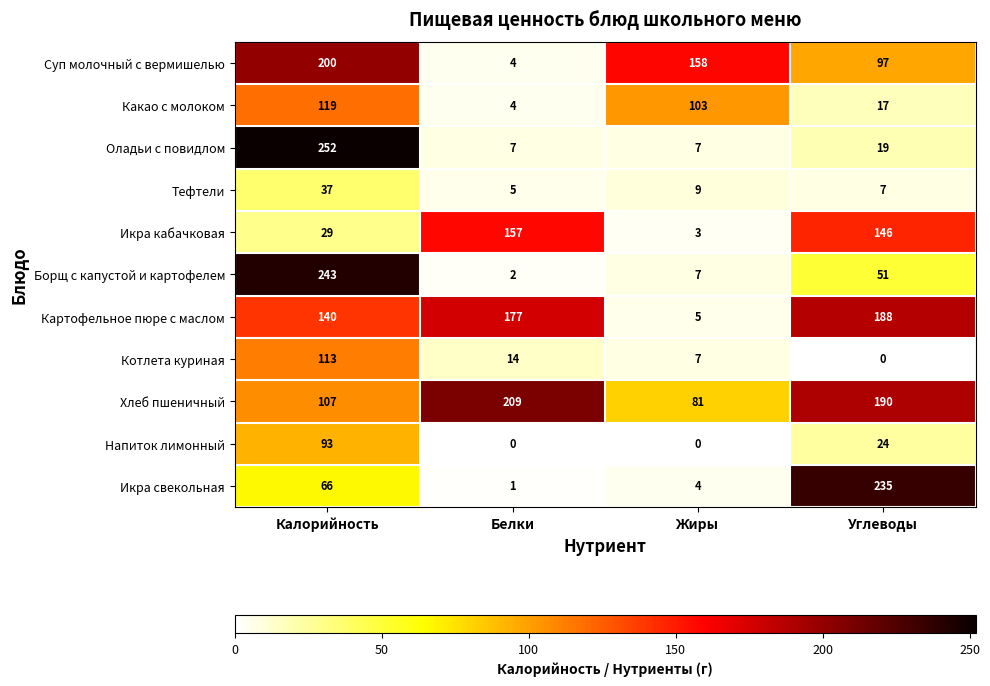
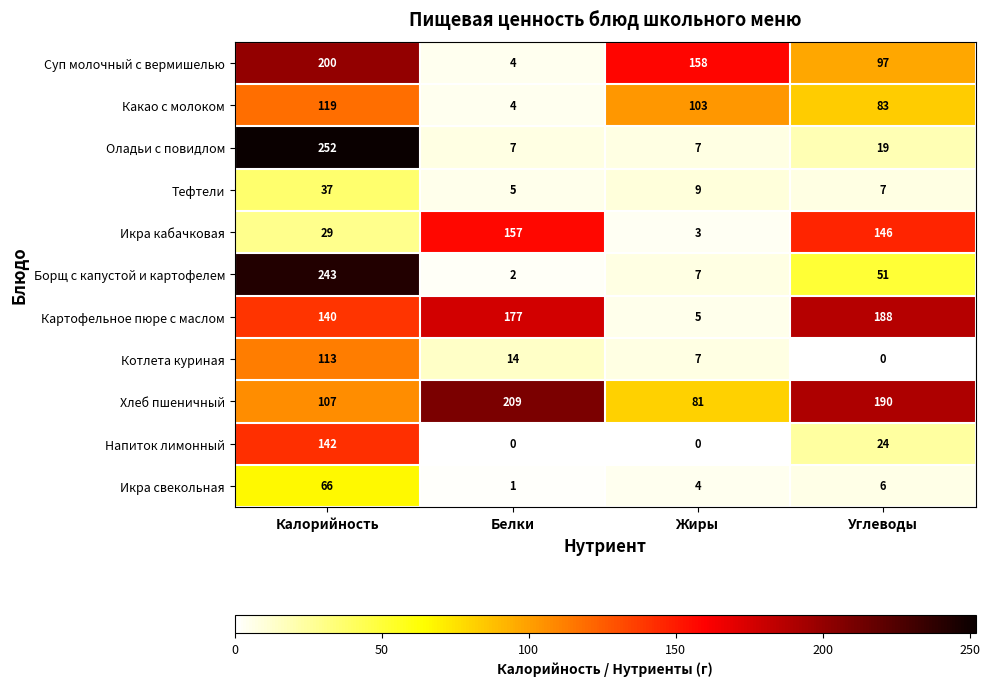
Какао с молоком, Углеводы: 17 -> 83
Напиток лимонный, Калорийность: 93 -> 142
Икра свекольная, Углеводы: 235 -> 6
